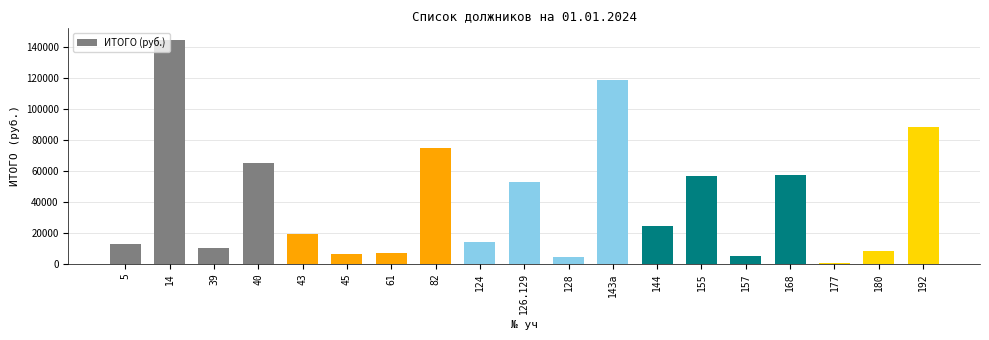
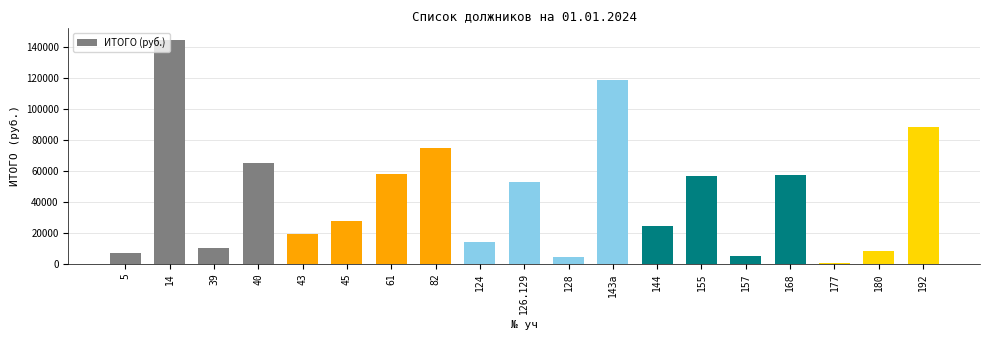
5: 13000 -> 7000
45: 6000 -> 27000
61: 7000 -> 58000
